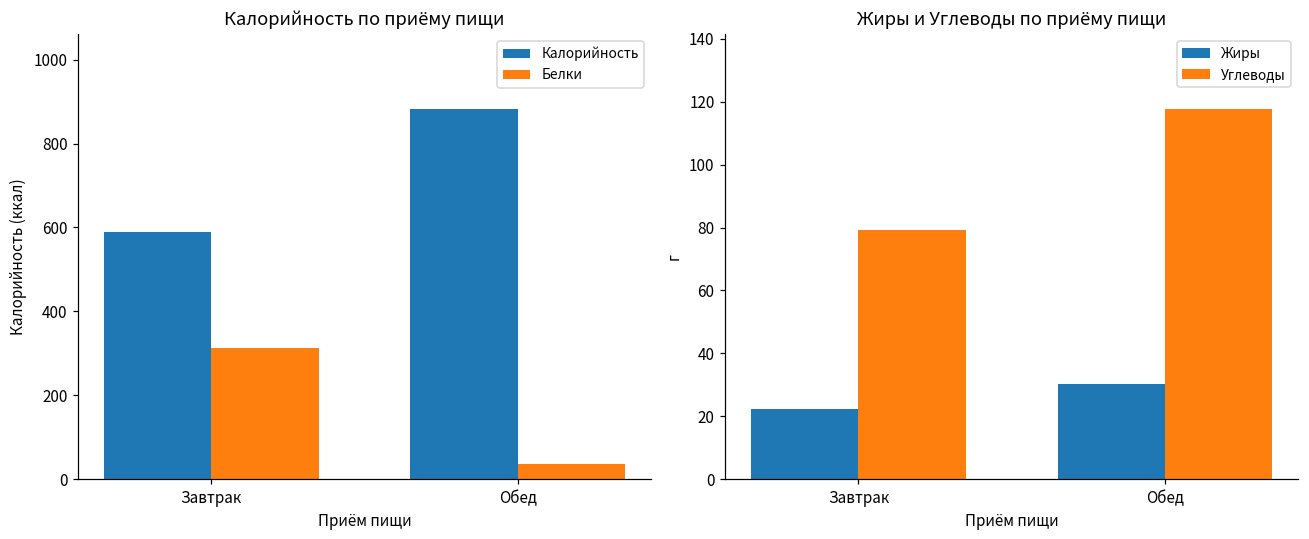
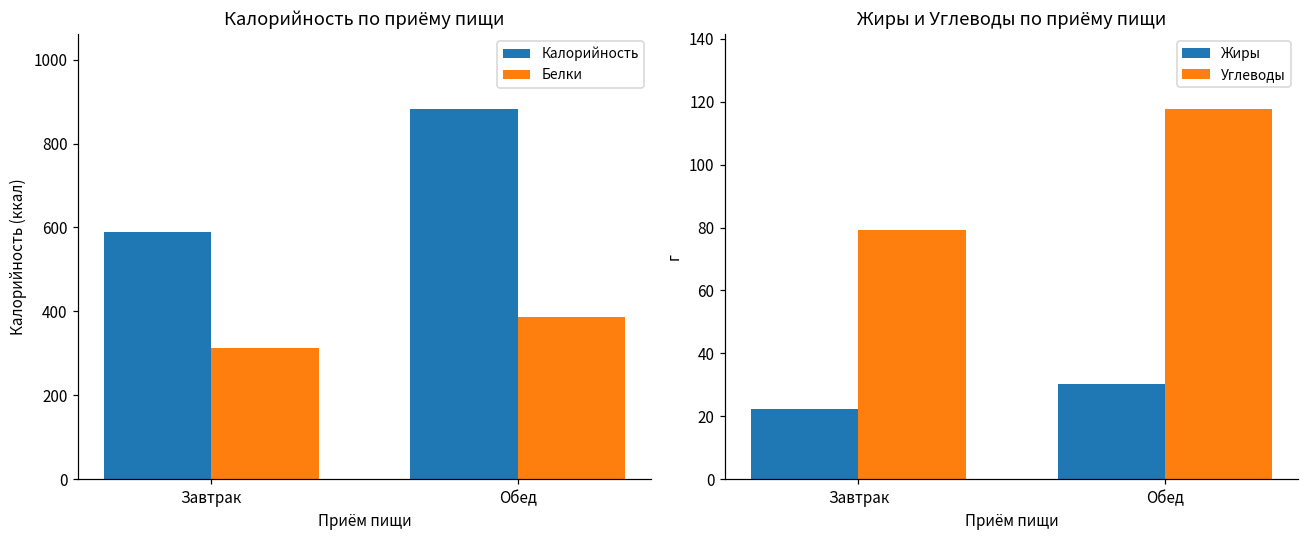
Калорийность по приёму пищи, Белки, Обед: 40 -> 390
